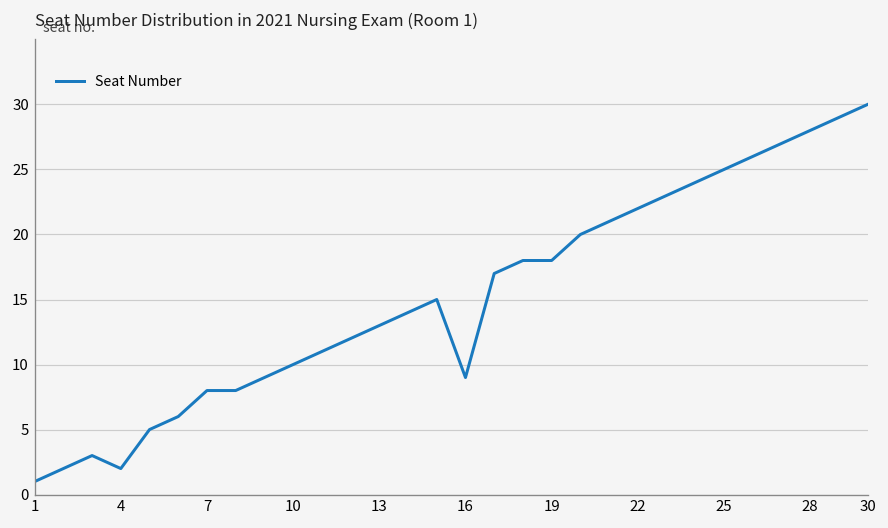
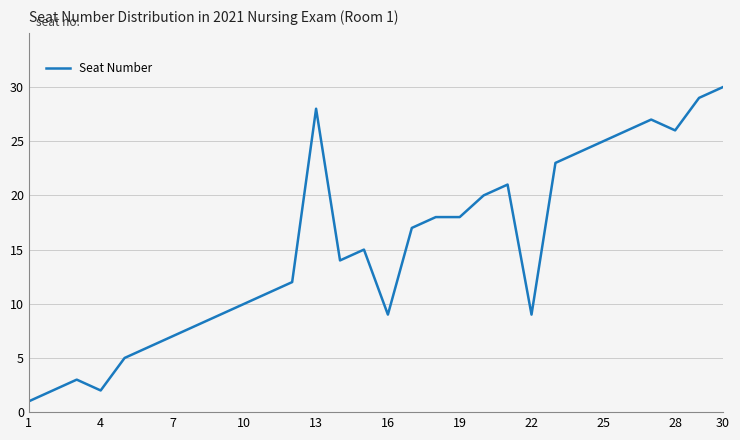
7: 8 -> 7
13: 13 -> 28
22: 22 -> 9
28: 28 -> 26
